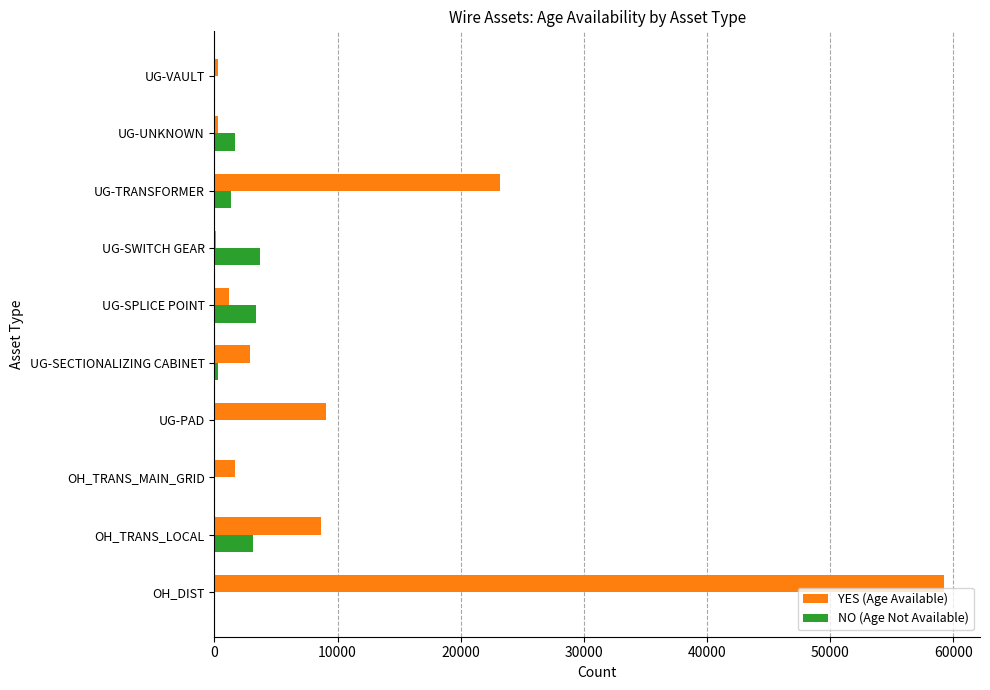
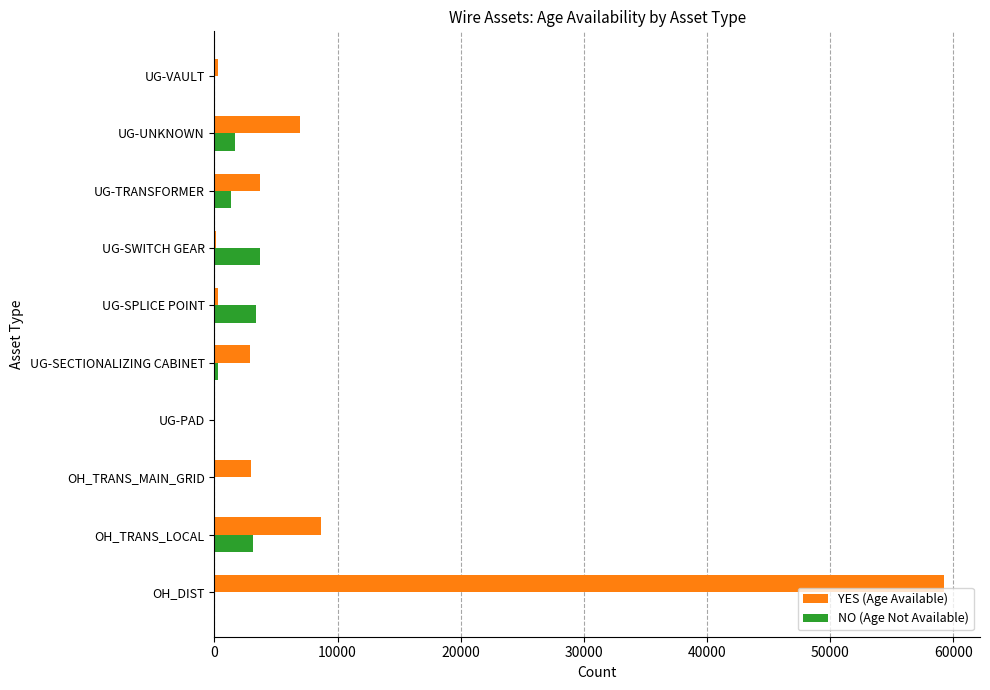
YES (Age Available), UG-UNKNOWN: 300 -> 6900
YES (Age Available), UG-TRANSFORMER: 23200 -> 3700
YES (Age Available), UG-SPLICE POINT: 1100 -> 300
YES (Age Available), UG-PAD: 9100 -> 0
YES (Age Available), OH_TRANS_MAIN_GRID: 1700 -> 3000
